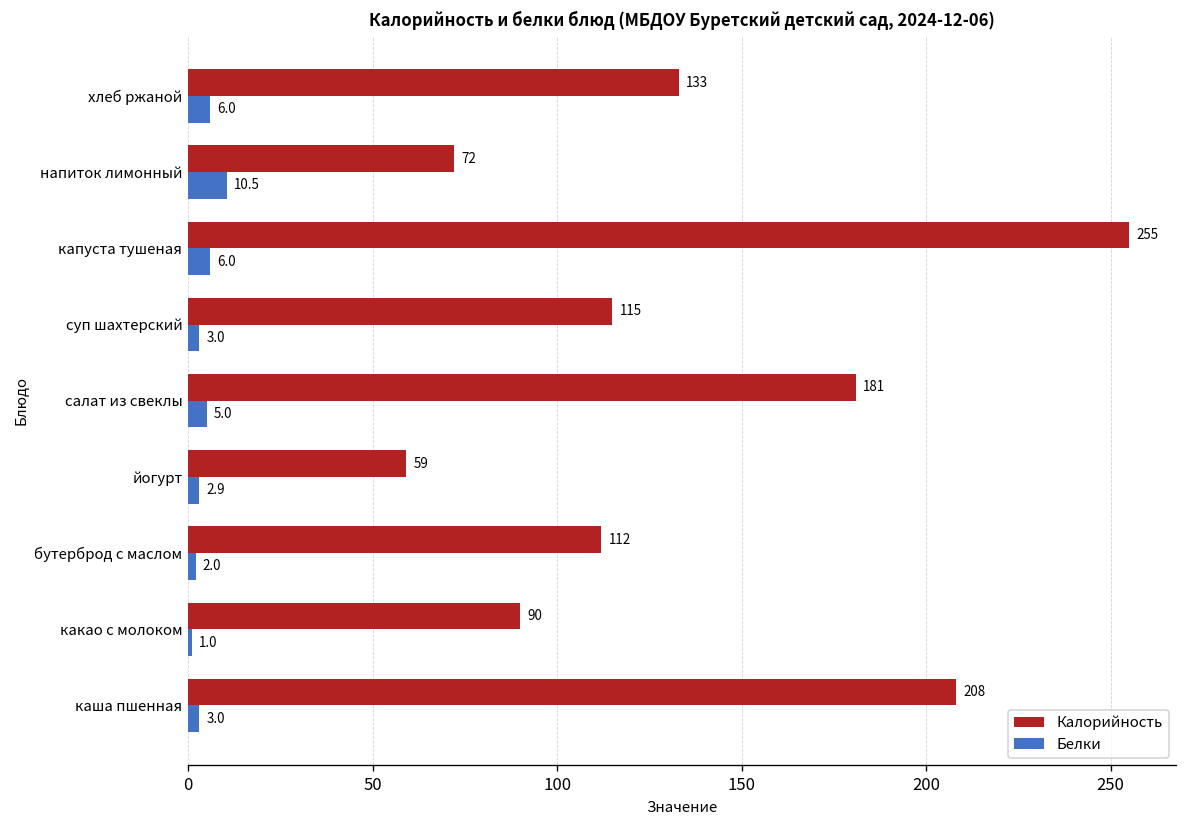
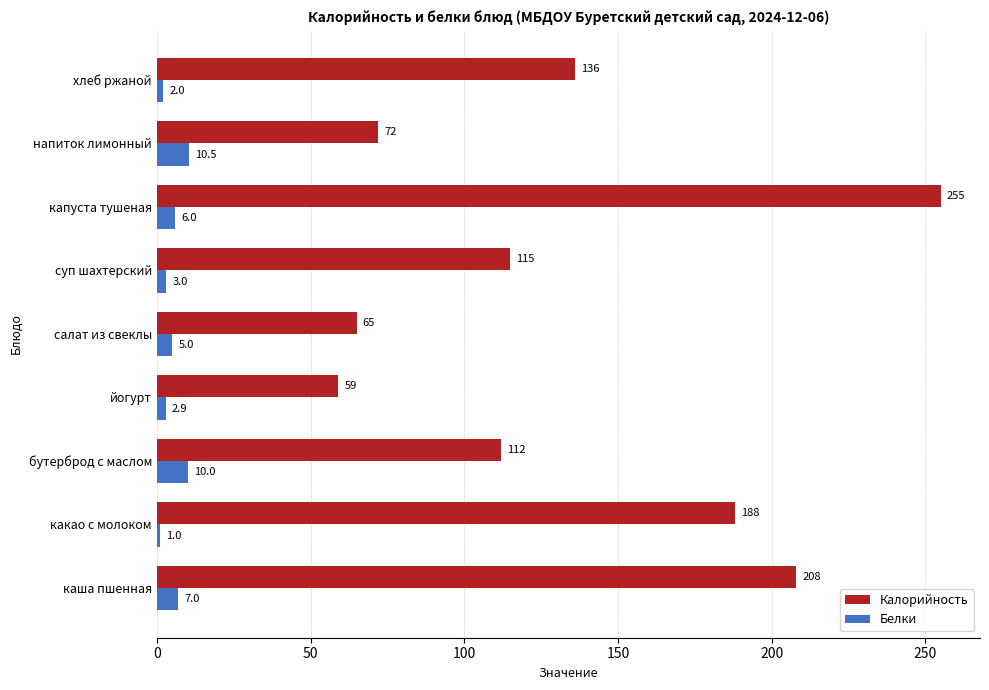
Калорийность, хлеб ржаной: 133 -> 136
Белки, хлеб ржаной: 6.0 -> 2.0
Калорийность, салат из свеклы: 181 -> 65
Белки, бутерброд с маслом: 2.0 -> 10.0
Калорийность, какао с молоком: 90 -> 188
Белки, каша пшенная: 3.0 -> 7.0
